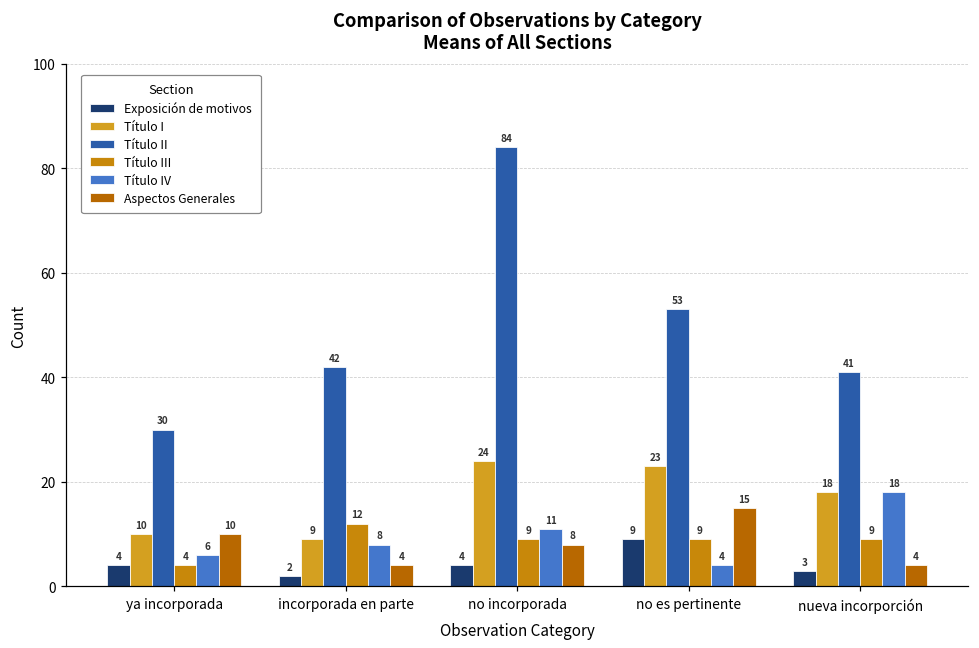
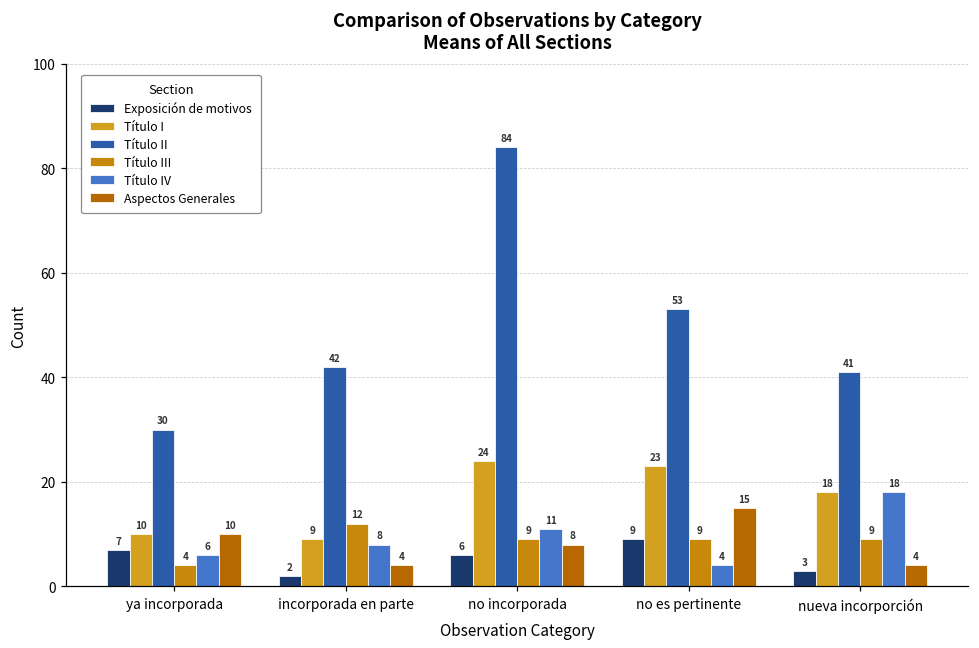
Exposición de motivos, ya incorporada: 4 -> 7
Exposición de motivos, no incorporada: 4 -> 6
